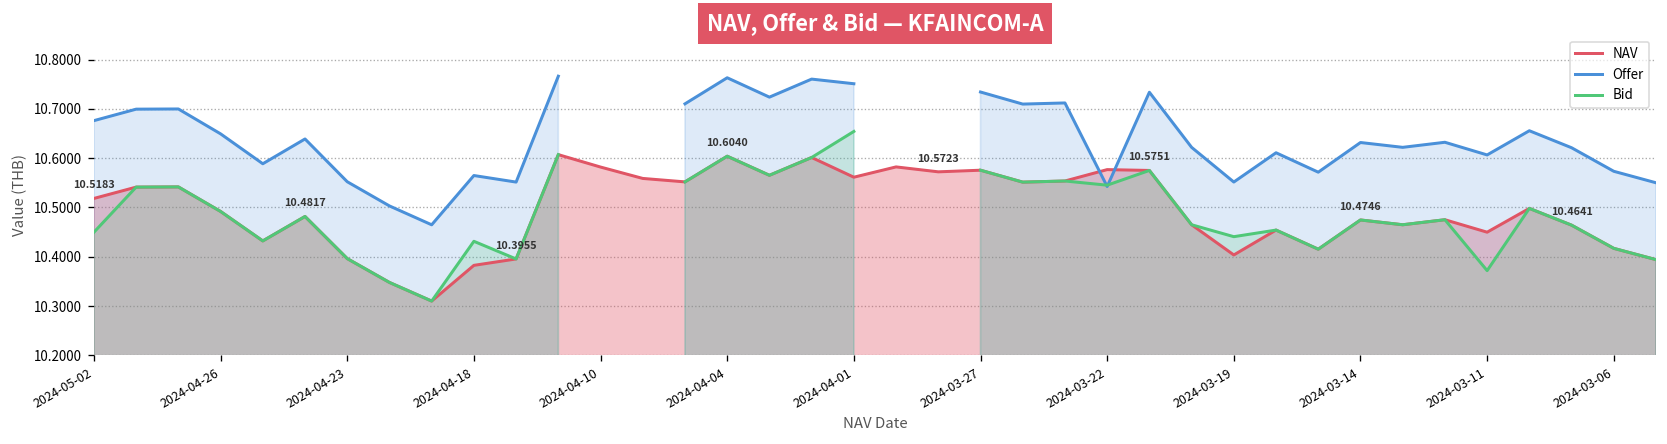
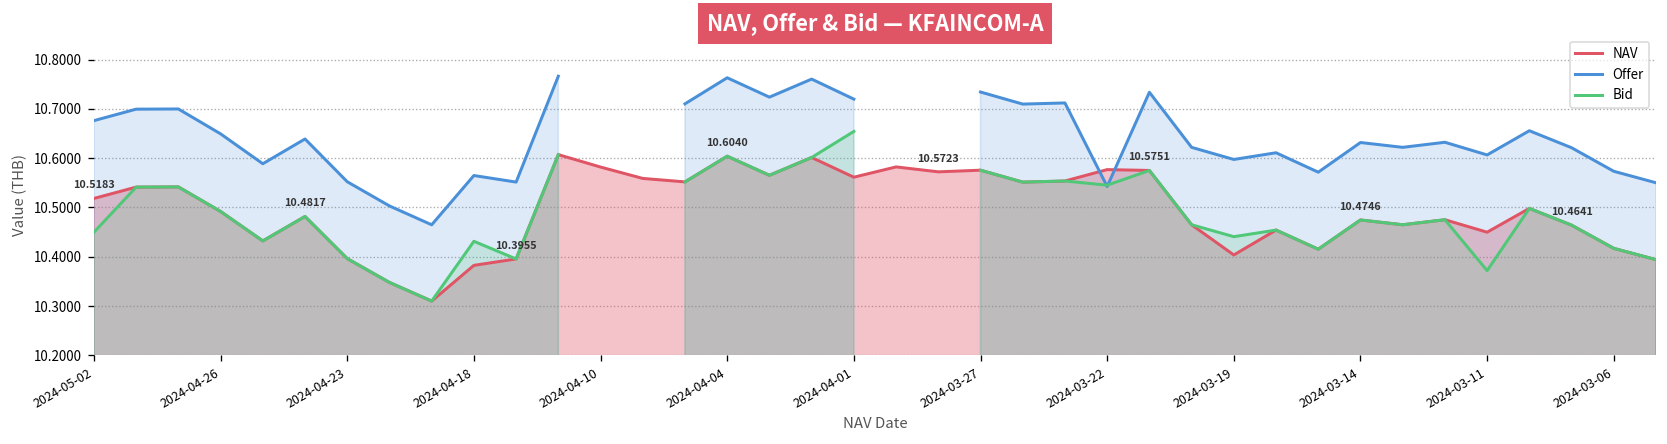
Offer, 2024-04-01: 10.75 -> 10.72
Offer, 2024-03-19: 10.55 -> 10.60
